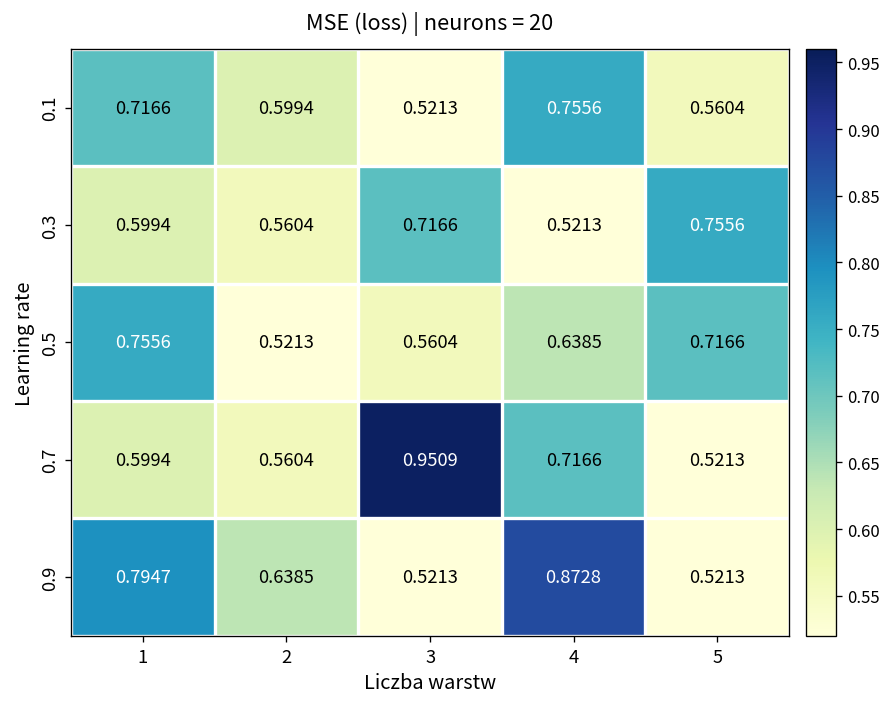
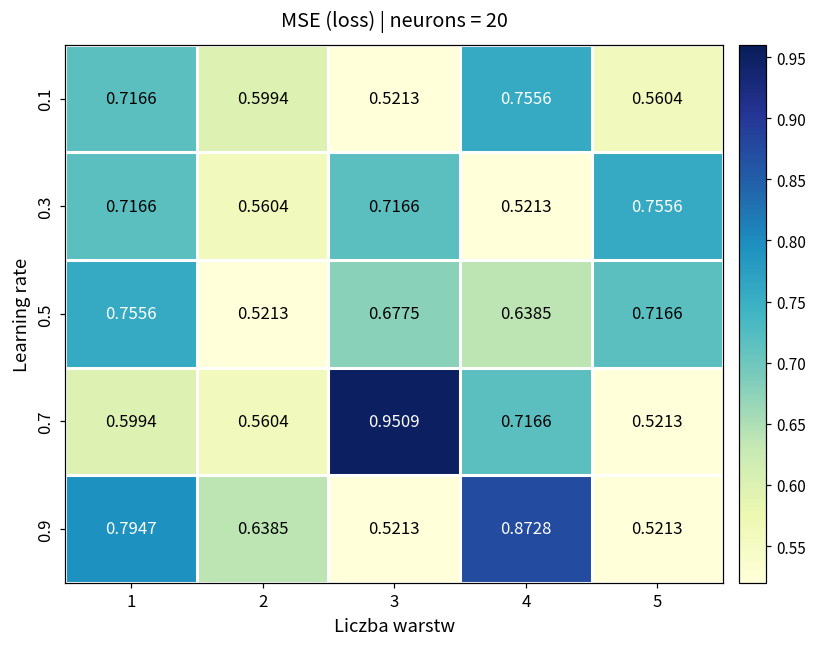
0.3, 1: 0.5994 -> 0.7166
0.5, 3: 0.5604 -> 0.6775
